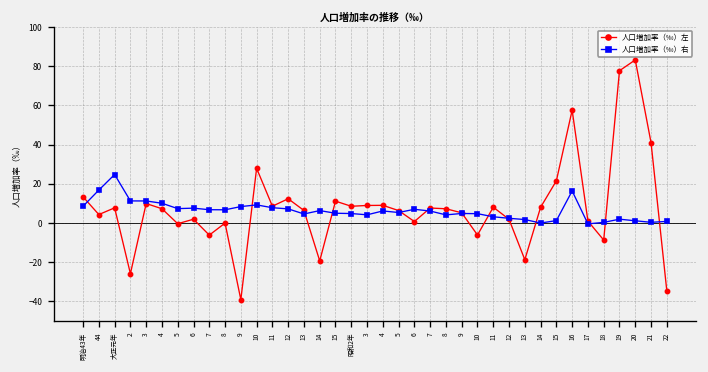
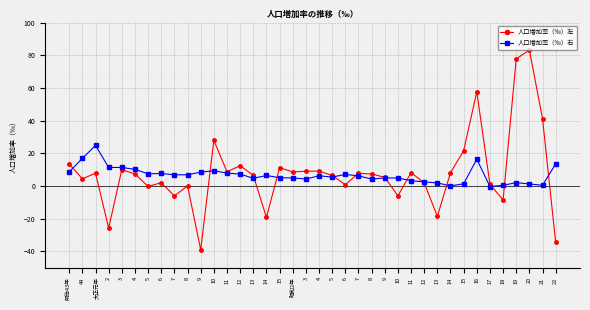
人口増加率（‰）右, 22: 1 -> 13
